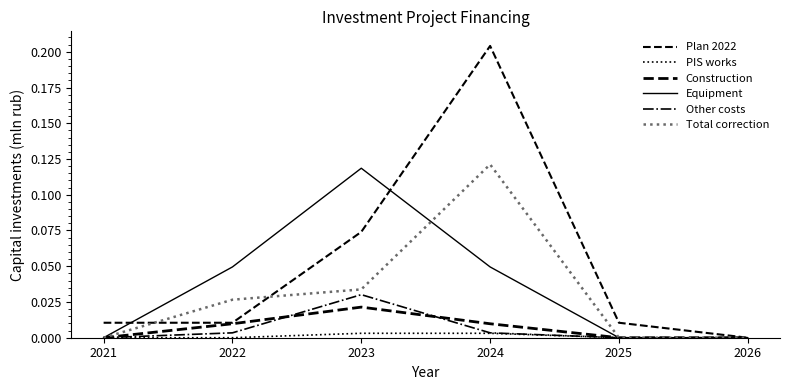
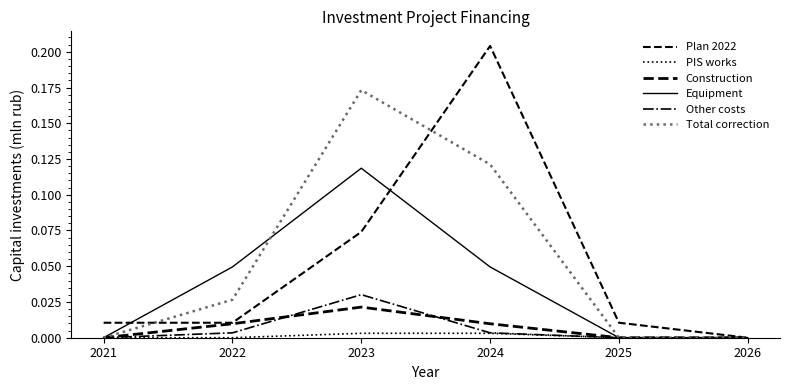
Total correction, 2023: 0.034 -> 0.173
